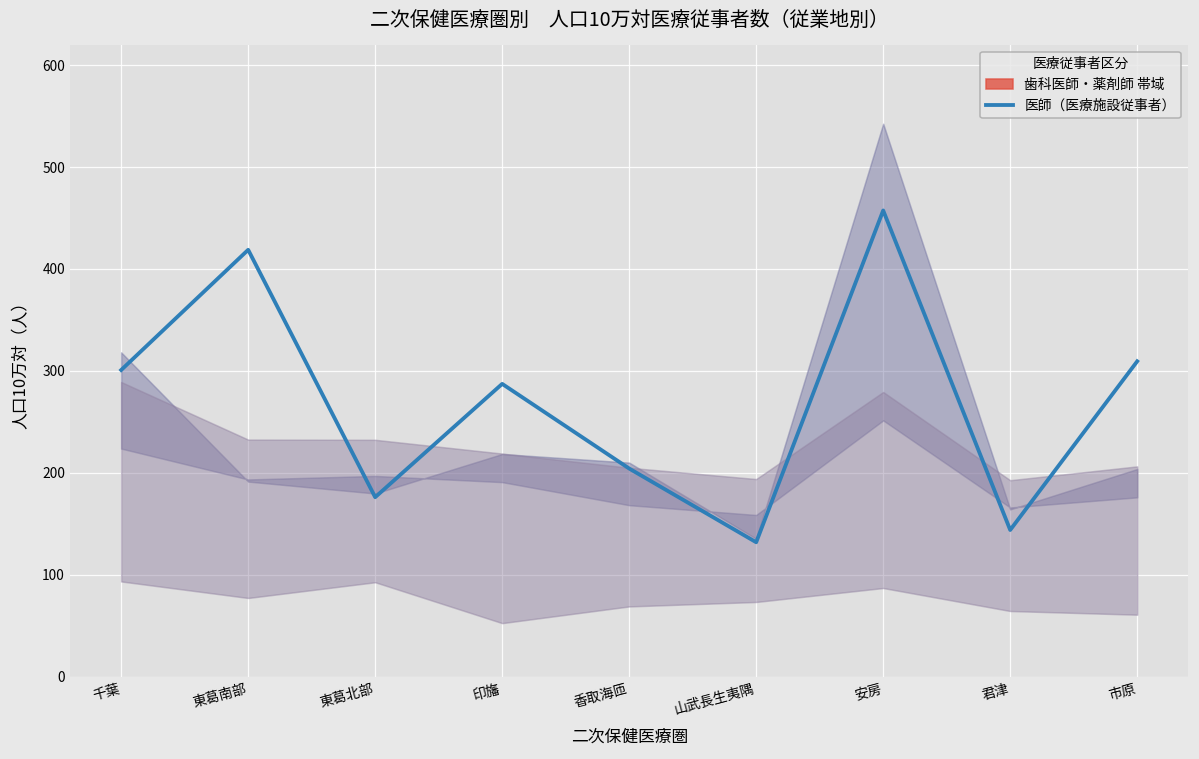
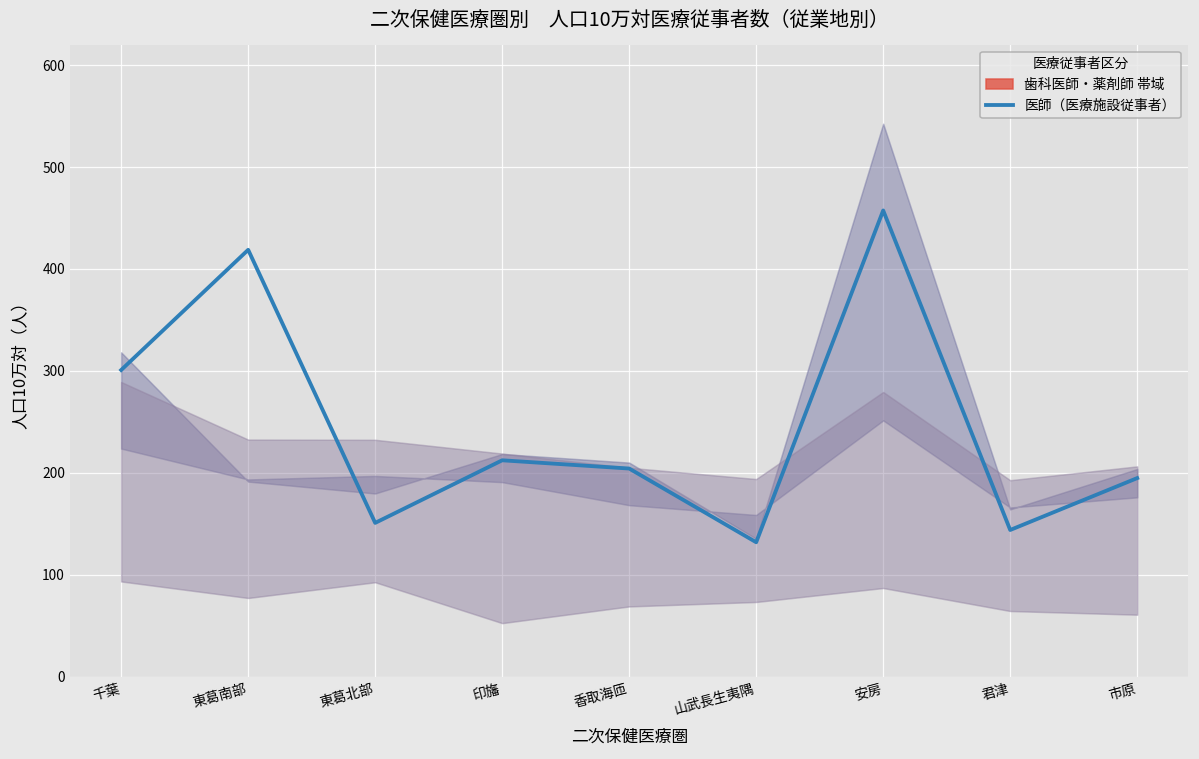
医師（医療施設従事者）, 東葛北部: 180 -> 150
医師（医療施設従事者）, 印旛: 290 -> 210
医師（医療施設従事者）, 市原: 310 -> 190
